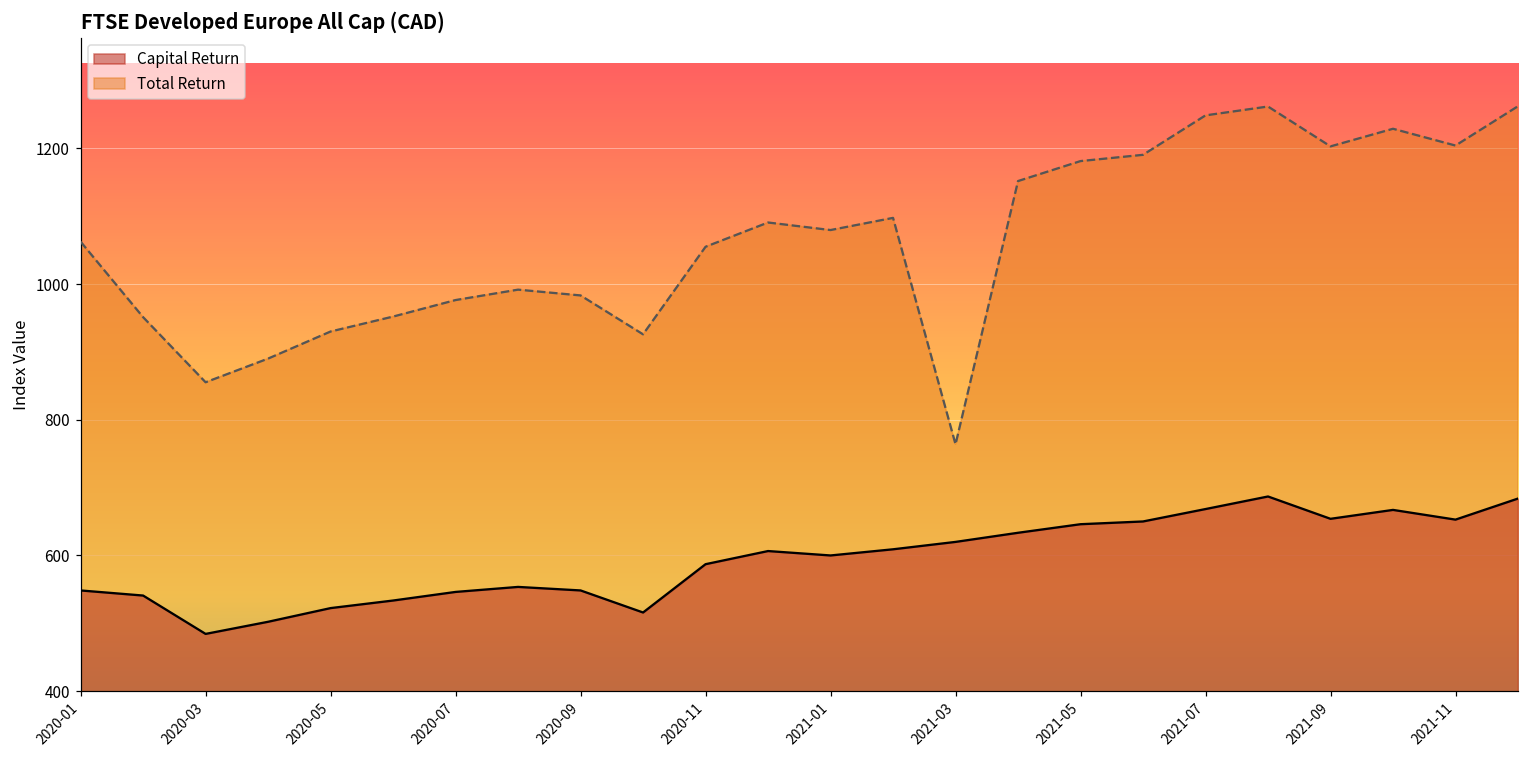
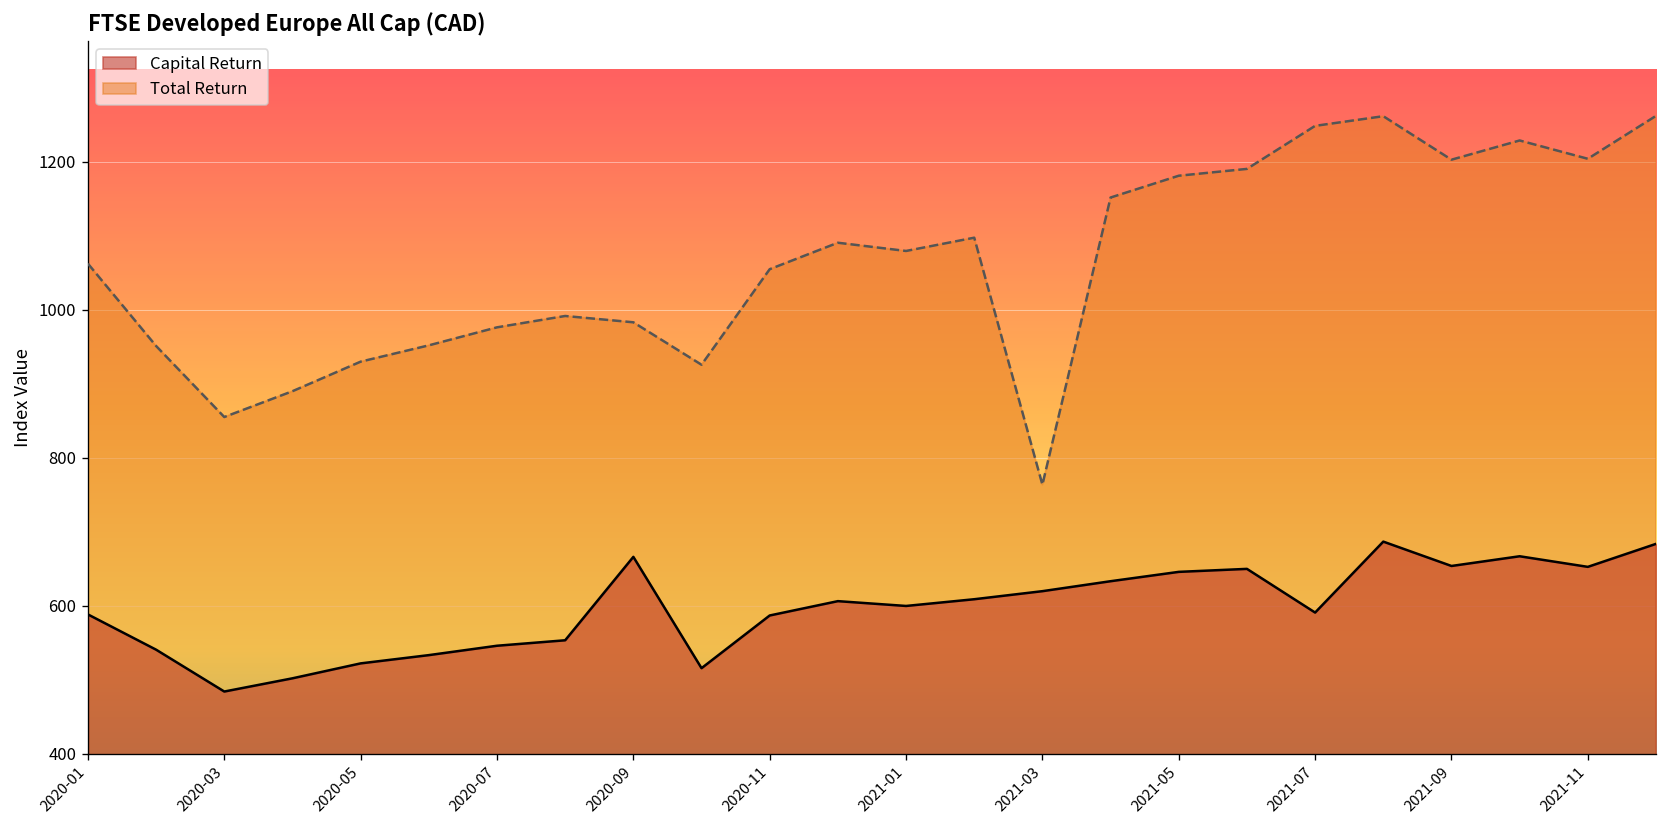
Capital Return, 2020-01: 550 -> 590
Capital Return, 2020-09: 550 -> 670
Capital Return, 2021-07: 670 -> 590
